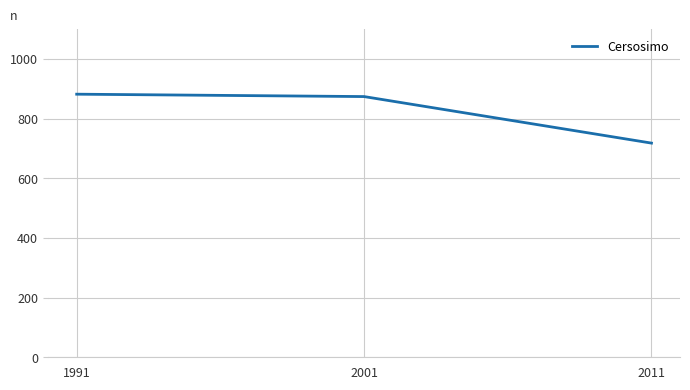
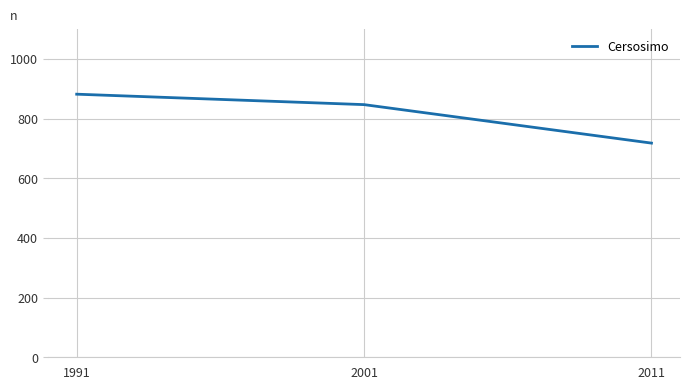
2001: 870 -> 850
